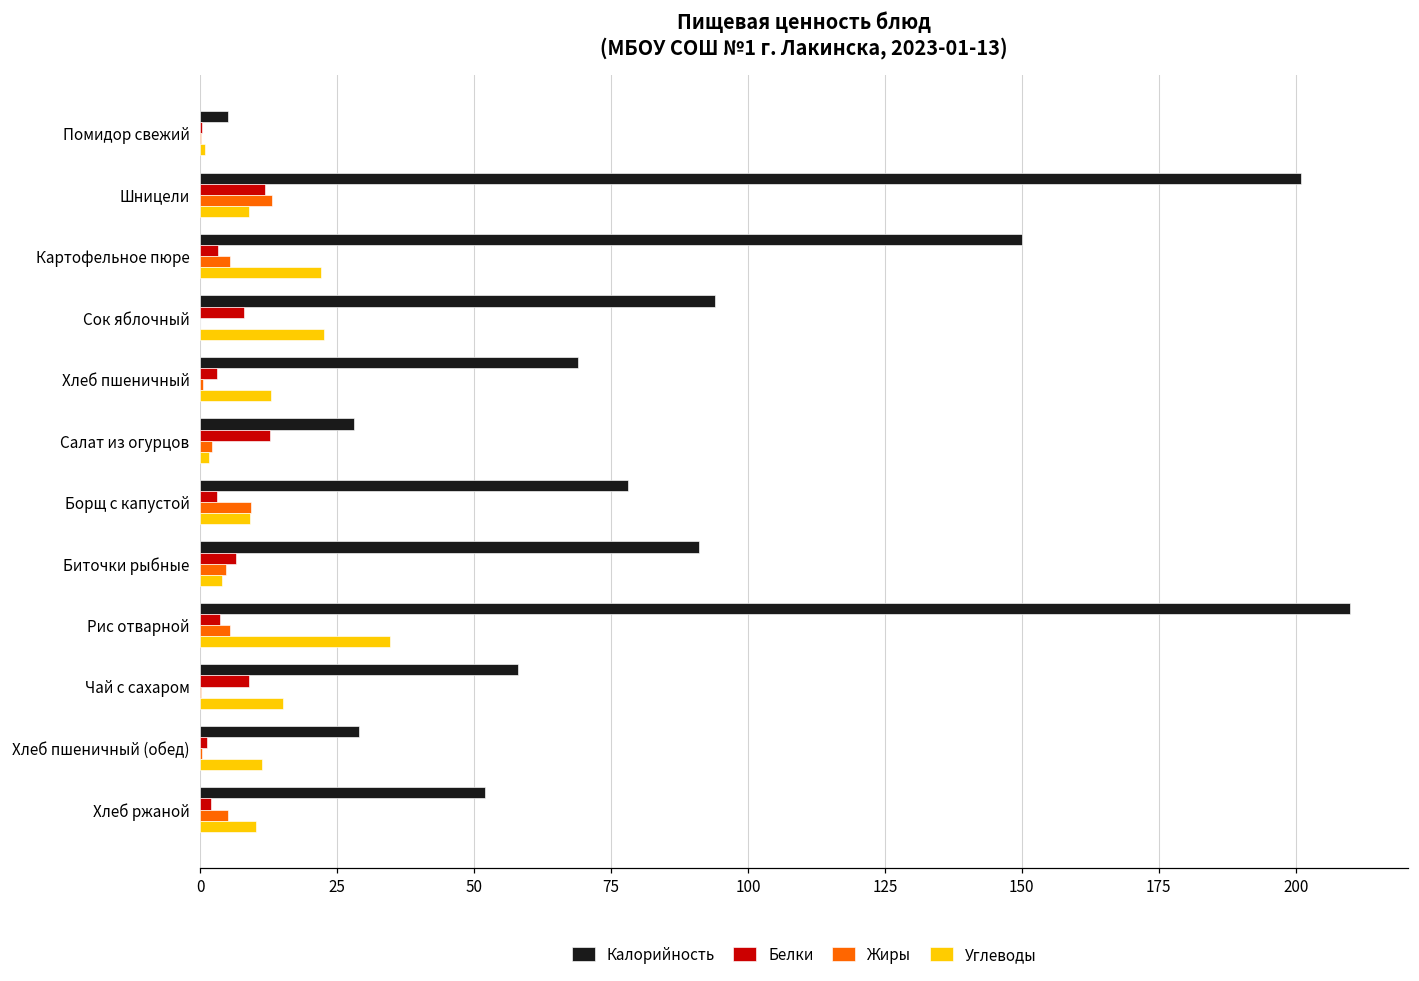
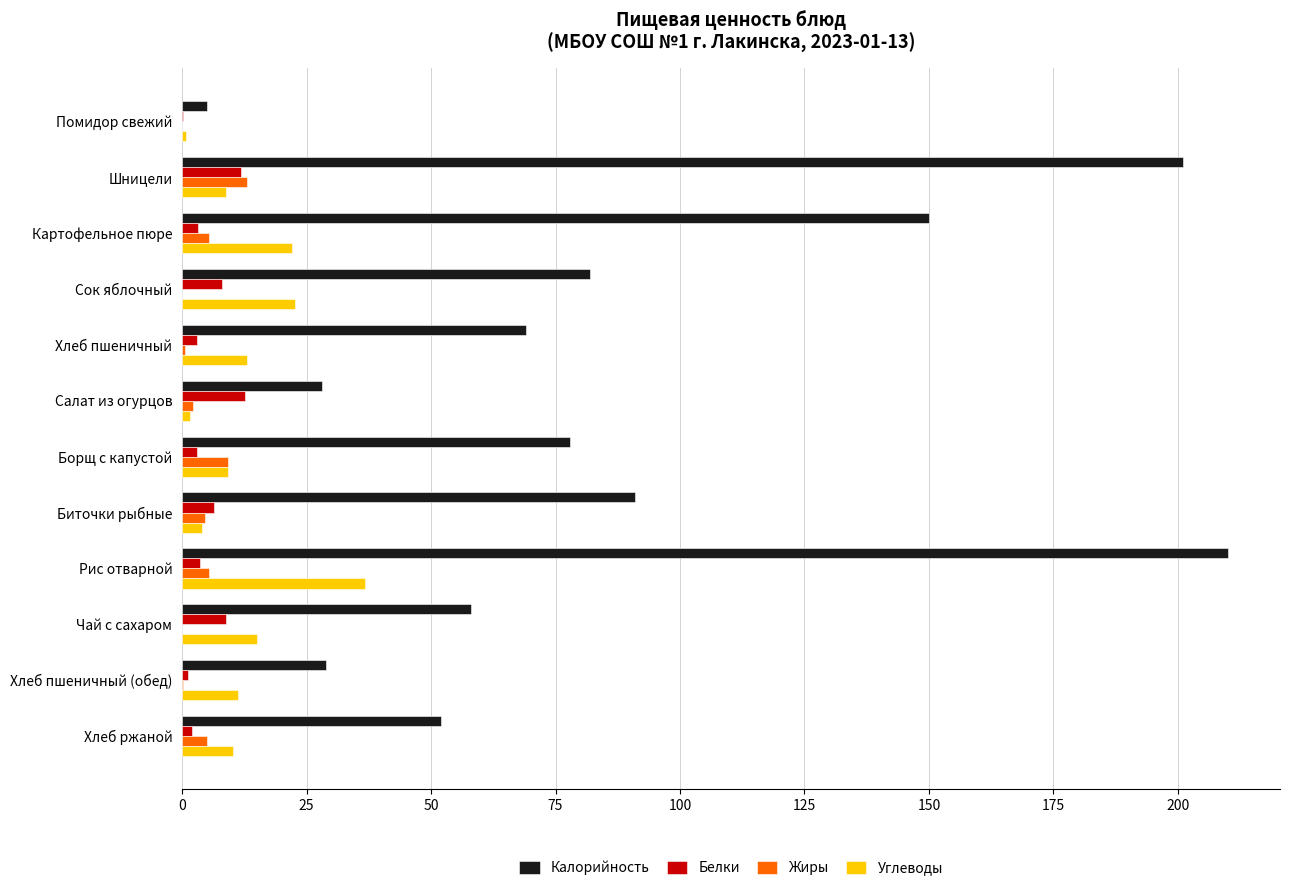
Калорийность, Сок яблочный: 94 -> 82
Углеводы, Рис отварной: 35 -> 37
